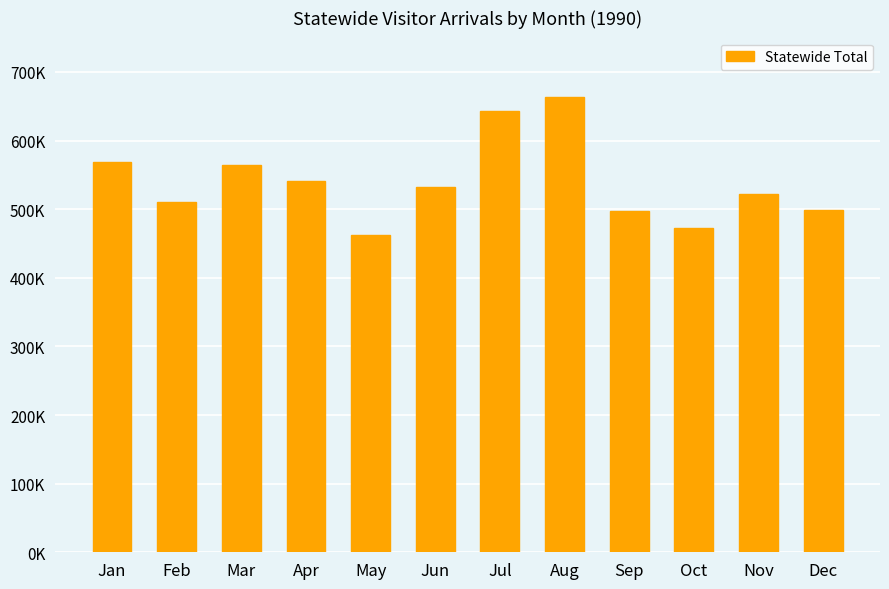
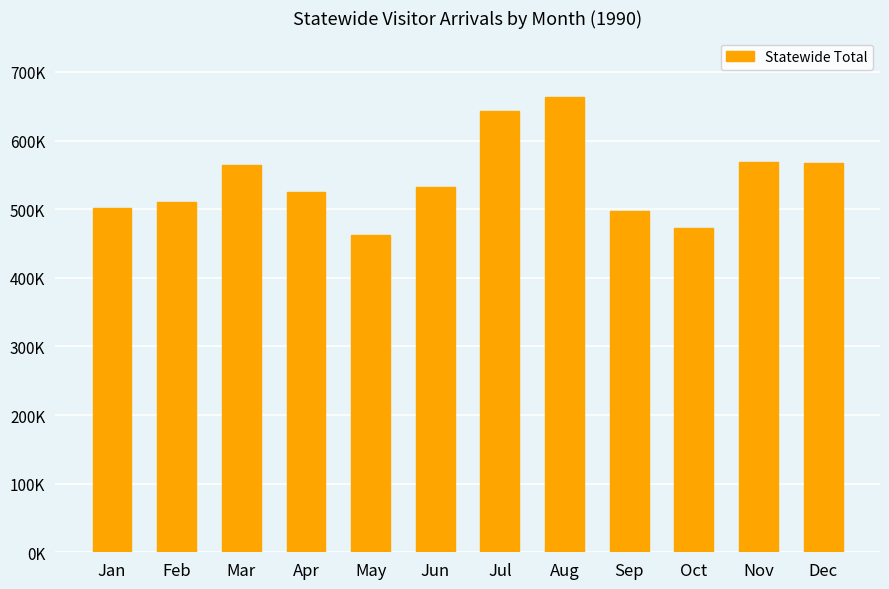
Jan: 570000 -> 500000
Apr: 540000 -> 530000
Nov: 520000 -> 570000
Dec: 500000 -> 570000
